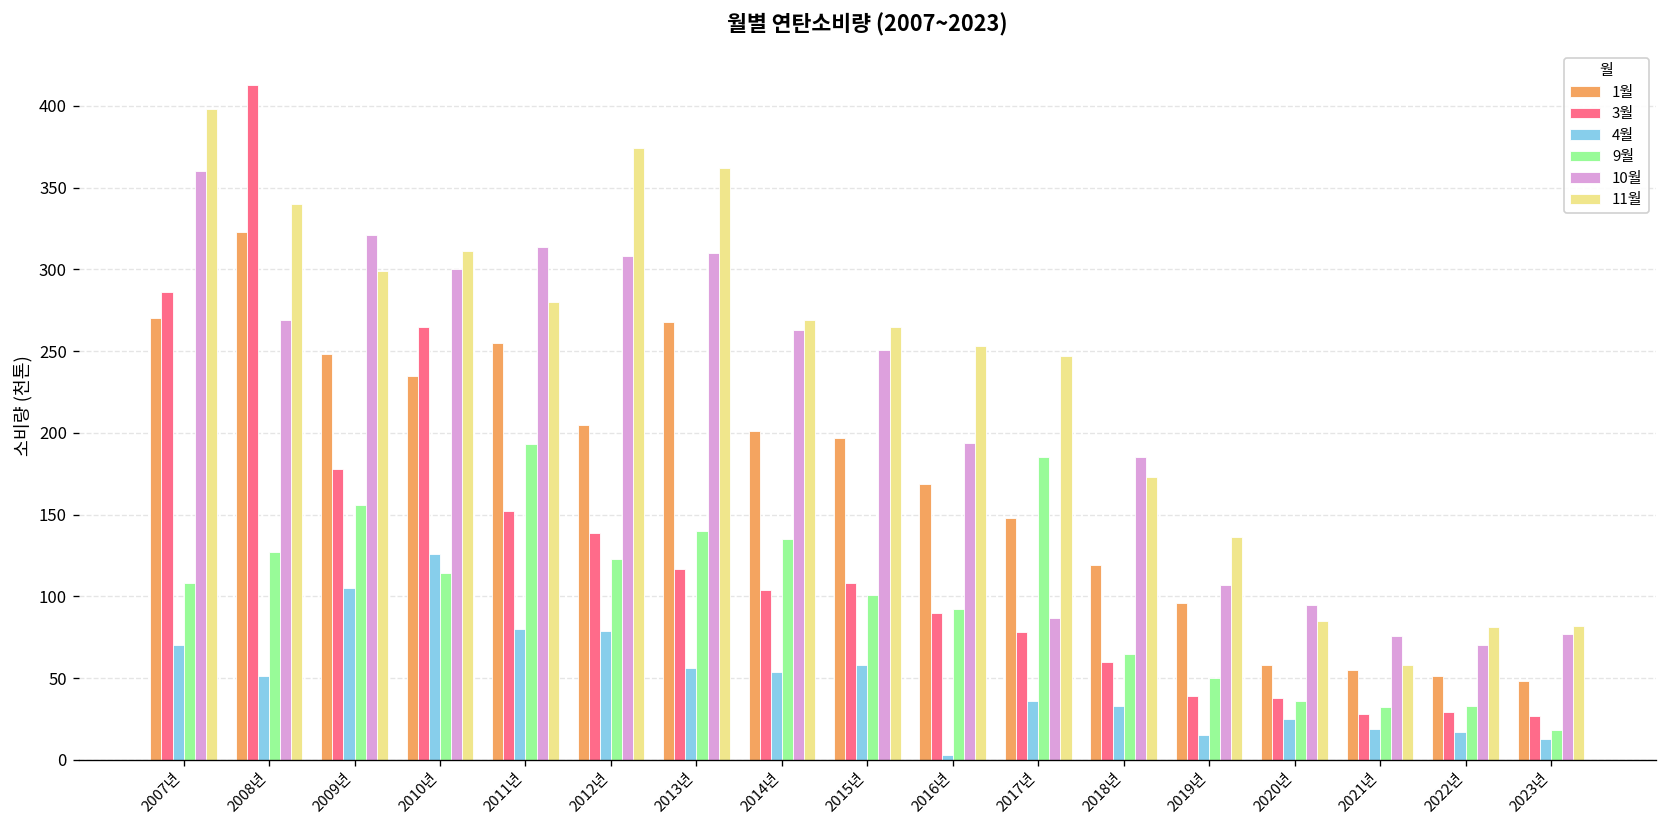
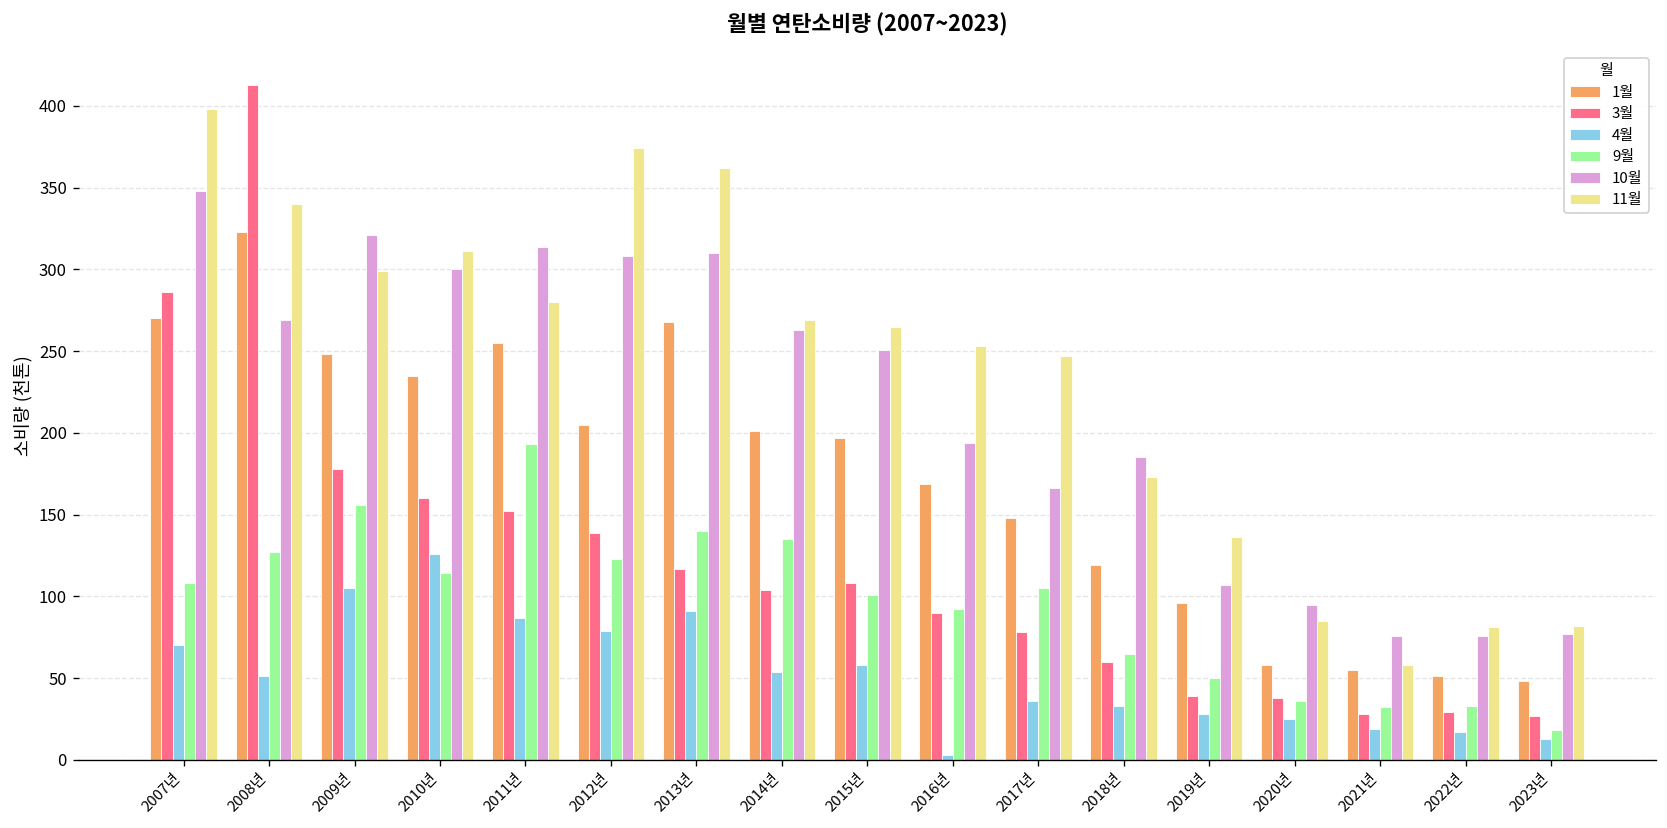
10월, 2007년: 360 -> 348
3월, 2010년: 265 -> 160
4월, 2011년: 80 -> 87
4월, 2013년: 56 -> 91
9월, 2017년: 185 -> 105
10월, 2017년: 87 -> 166
4월, 2019년: 15 -> 28
10월, 2022년: 70 -> 76
